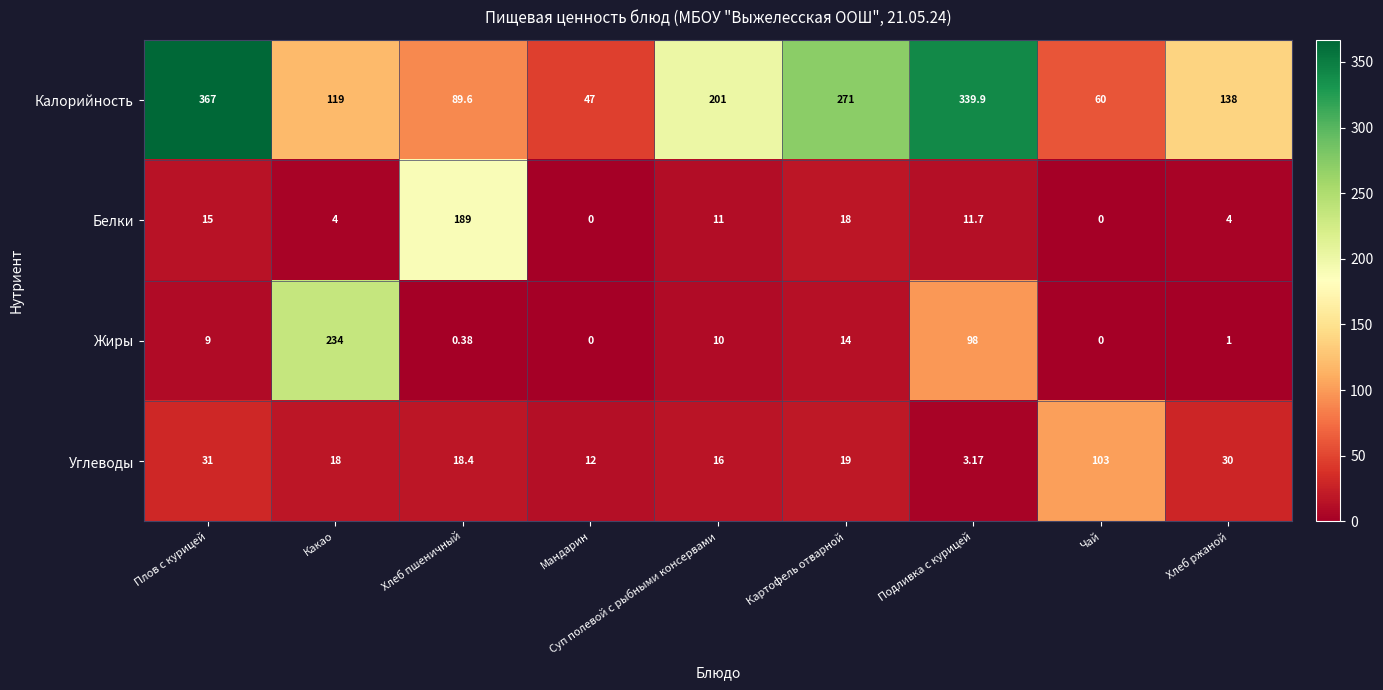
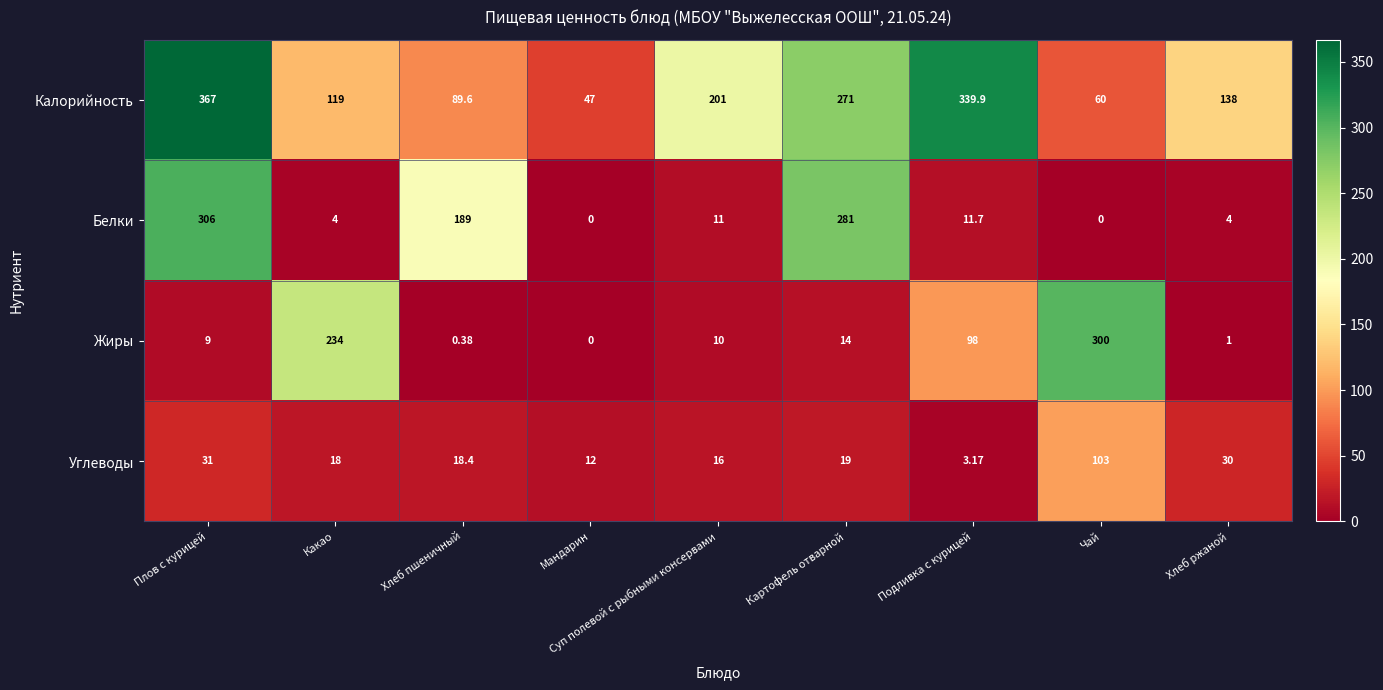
Белки, Плов с курицей: 15 -> 306
Белки, Картофель отварной: 18 -> 281
Жиры, Чай: 0 -> 300
